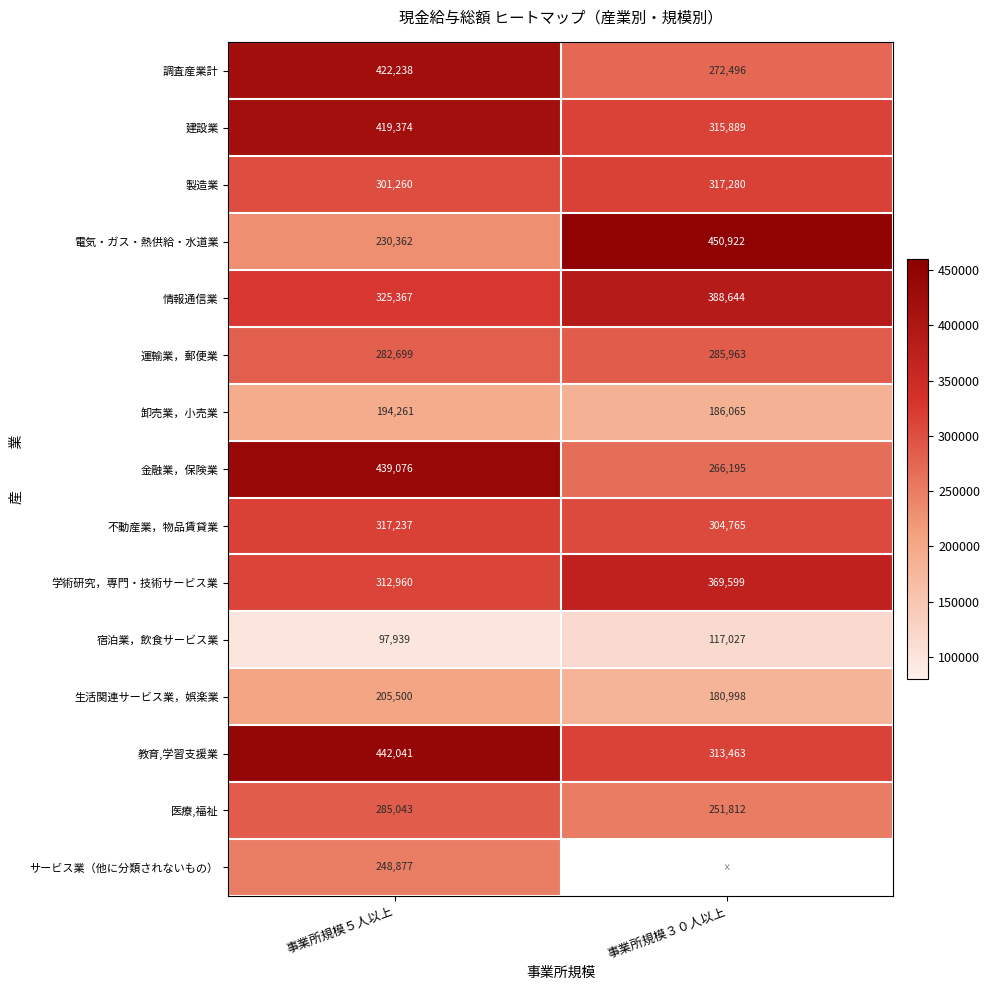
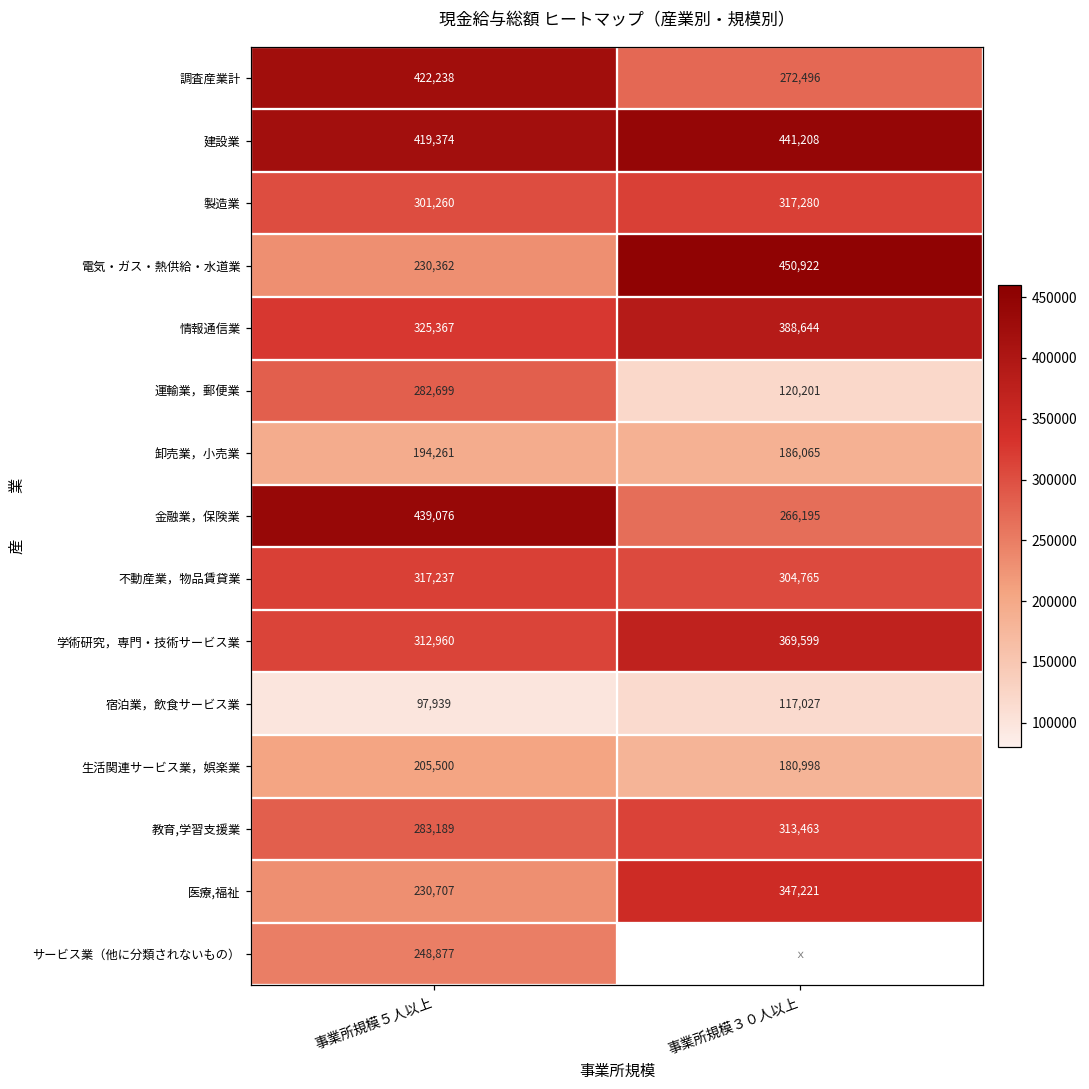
建設業, 事業所規模３０人以上: 315,889 -> 441,208
運輸業，郵便業, 事業所規模３０人以上: 285,963 -> 120,201
教育,学習支援業, 事業所規模５人以上: 442,041 -> 283,189
医療,福祉, 事業所規模５人以上: 285,043 -> 230,707
医療,福祉, 事業所規模３０人以上: 251,812 -> 347,221
